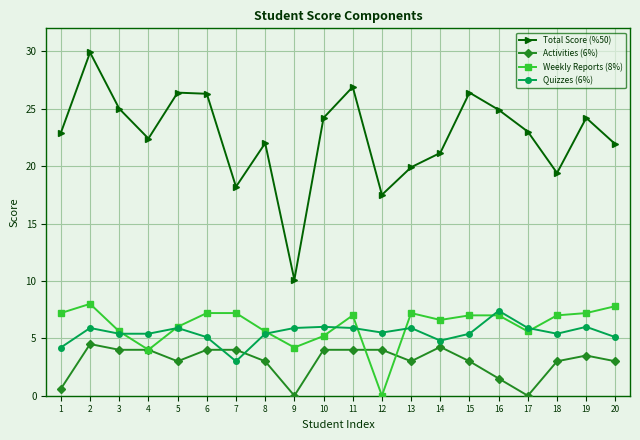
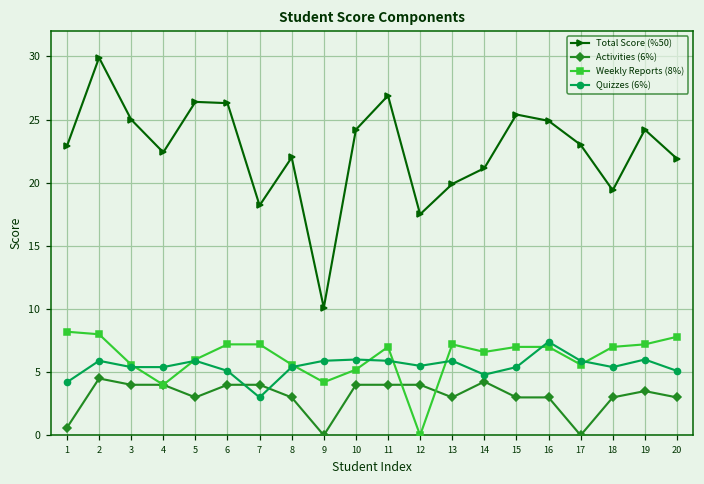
Weekly Reports (8%), 1: 7.2 -> 8.2
Total Score (%50), 15: 26.4 -> 25.4
Activities (6%), 16: 1.5 -> 3.0
